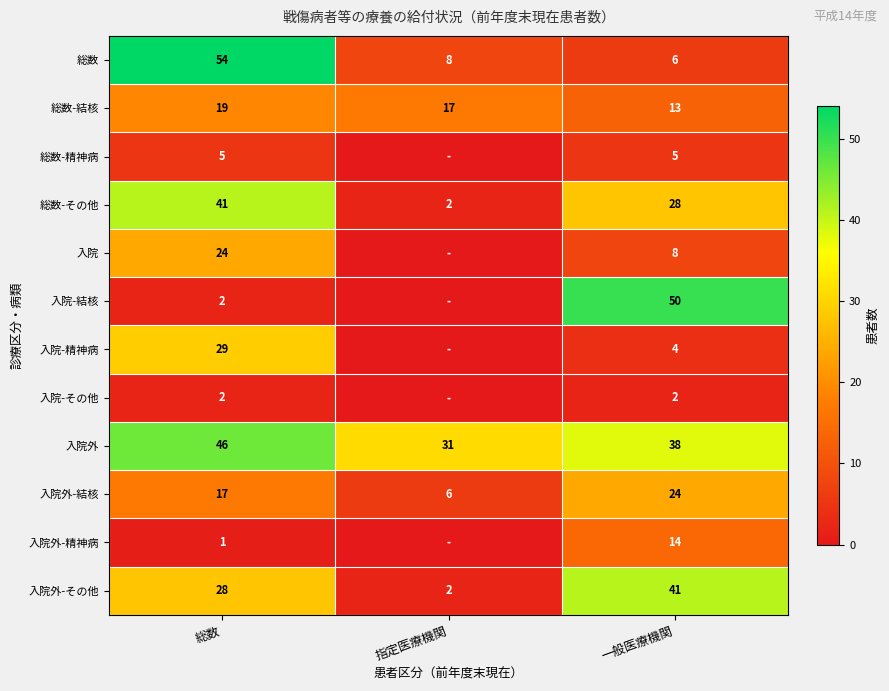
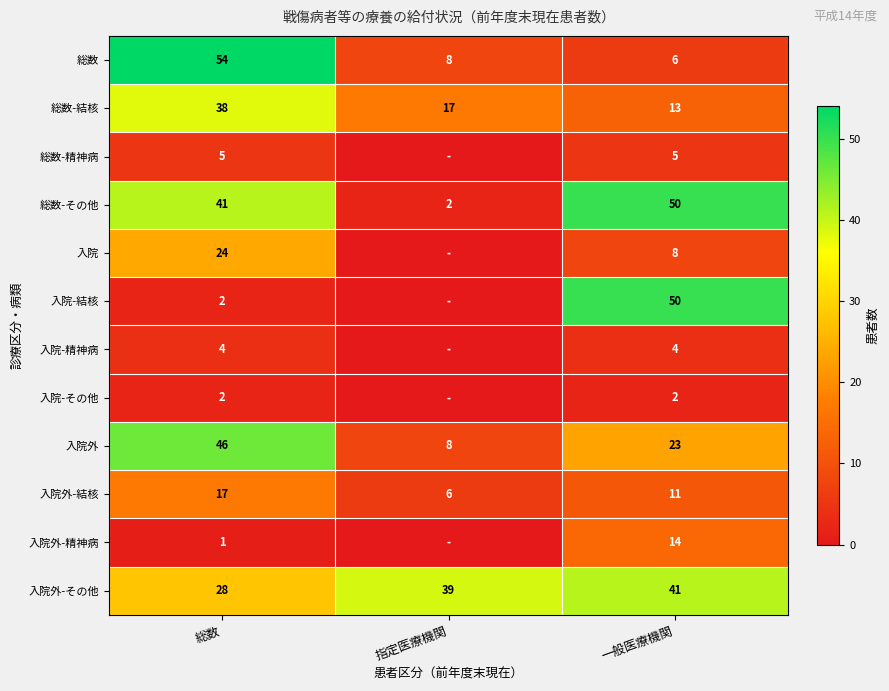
総数-結核, 総数: 19 -> 38
総数-その他, 一般医療機関: 28 -> 50
入院-精神病, 総数: 29 -> 4
入院外, 指定医療機関: 31 -> 8
入院外, 一般医療機関: 38 -> 23
入院外-結核, 一般医療機関: 24 -> 11
入院外-その他, 指定医療機関: 2 -> 39
